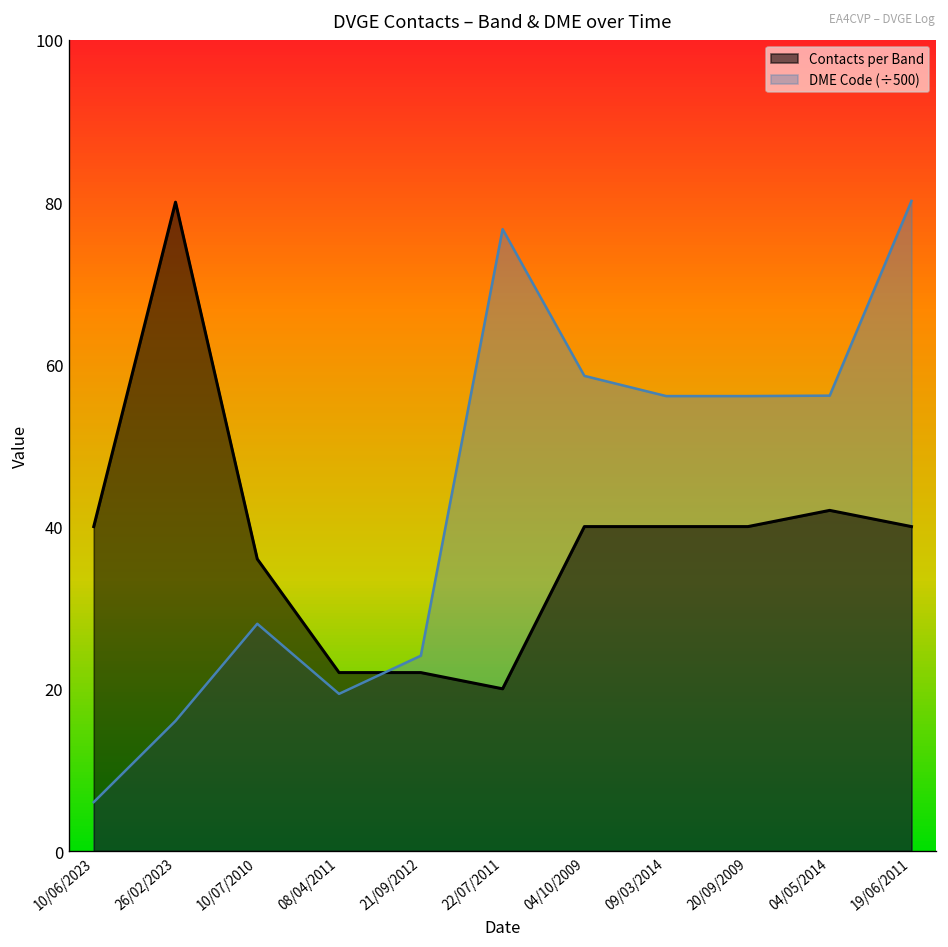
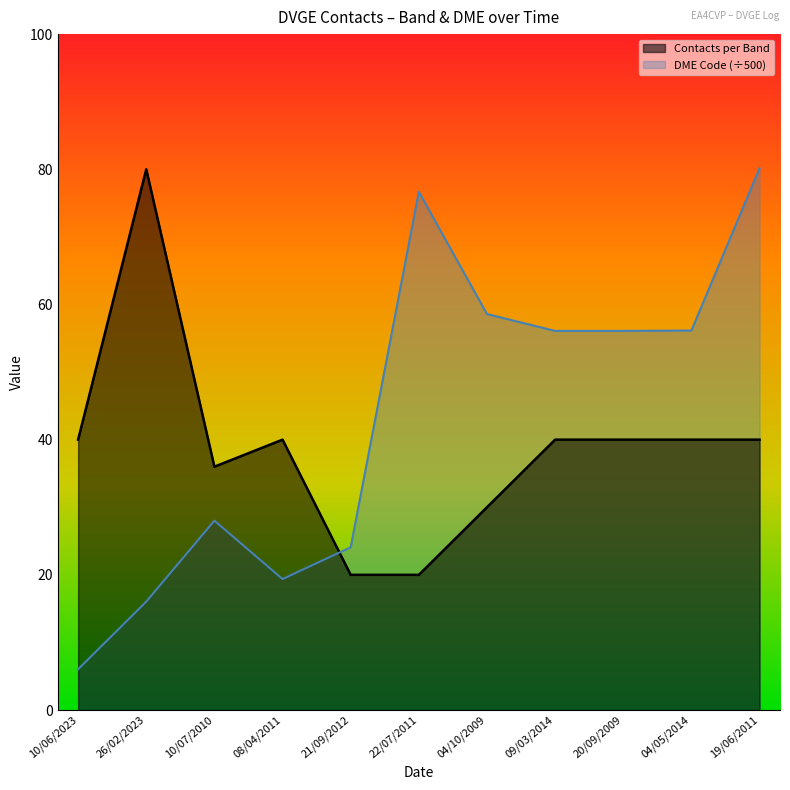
Contacts per Band, 08/04/2011: 22 -> 40
Contacts per Band, 21/09/2012: 22 -> 20
Contacts per Band, 04/10/2009: 40 -> 30
Contacts per Band, 04/05/2014: 42 -> 40
